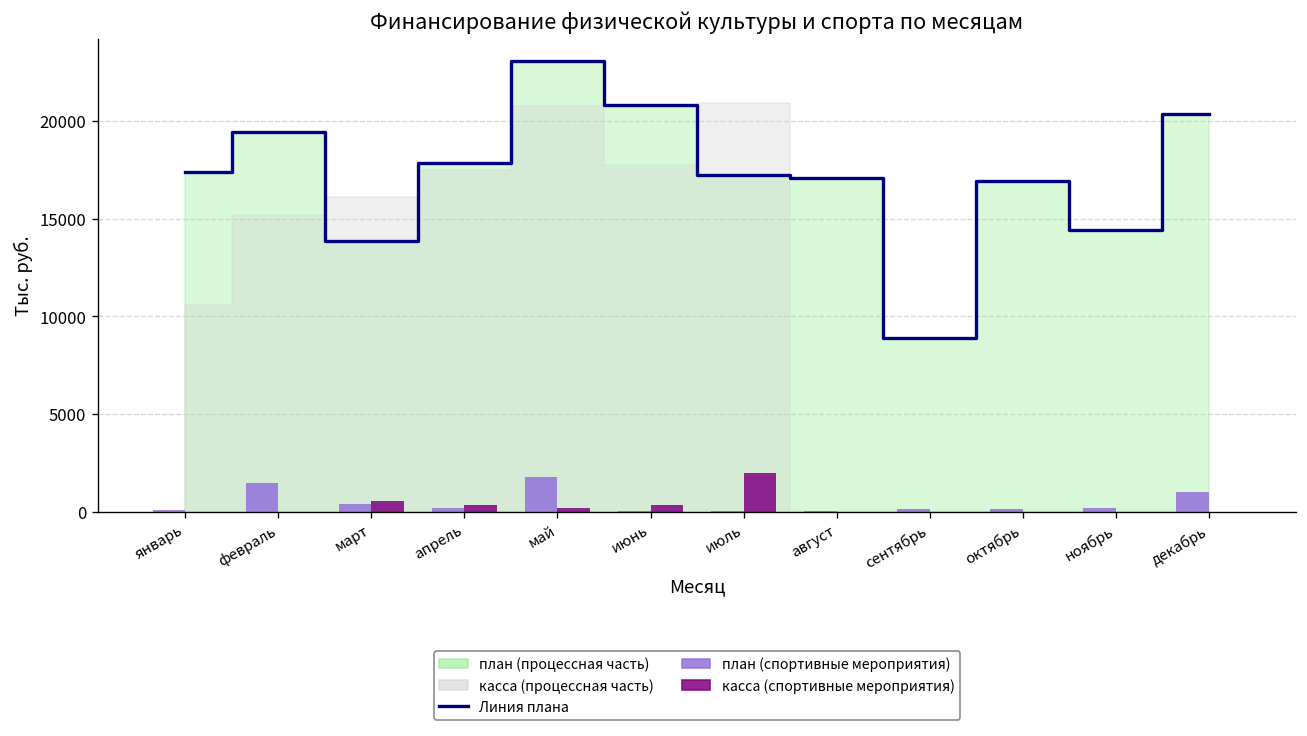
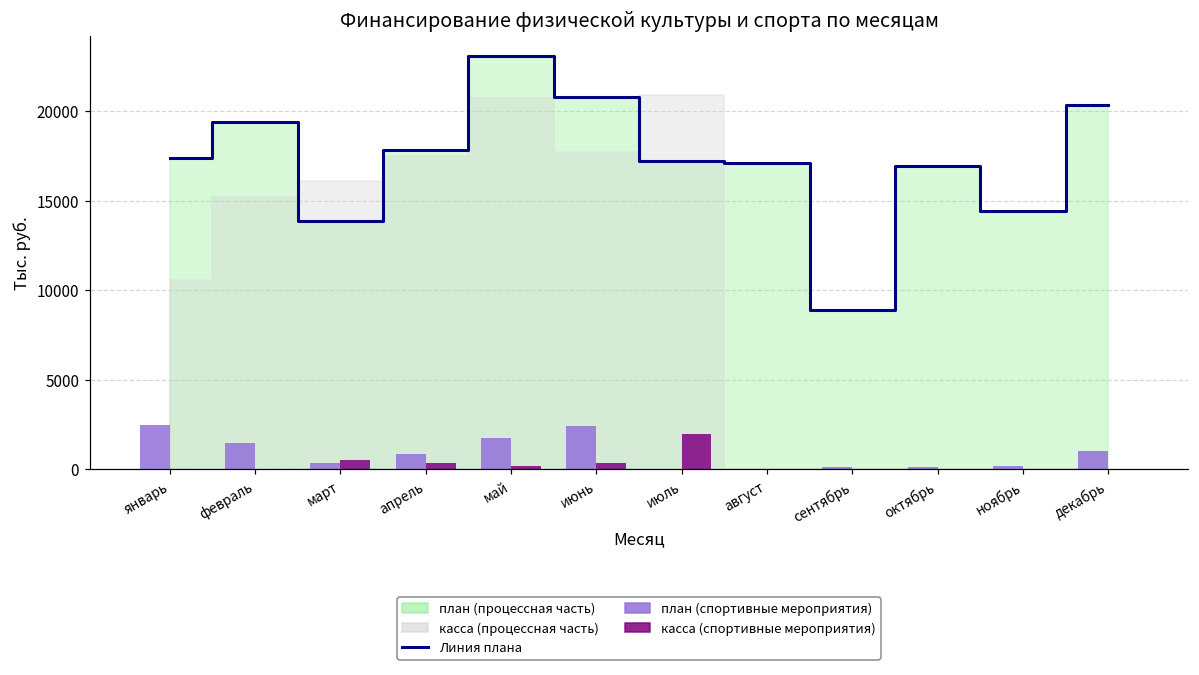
план (спортивные мероприятия), январь: 100 -> 2500
план (спортивные мероприятия), апрель: 200 -> 800
план (спортивные мероприятия), июнь: 0 -> 2400
